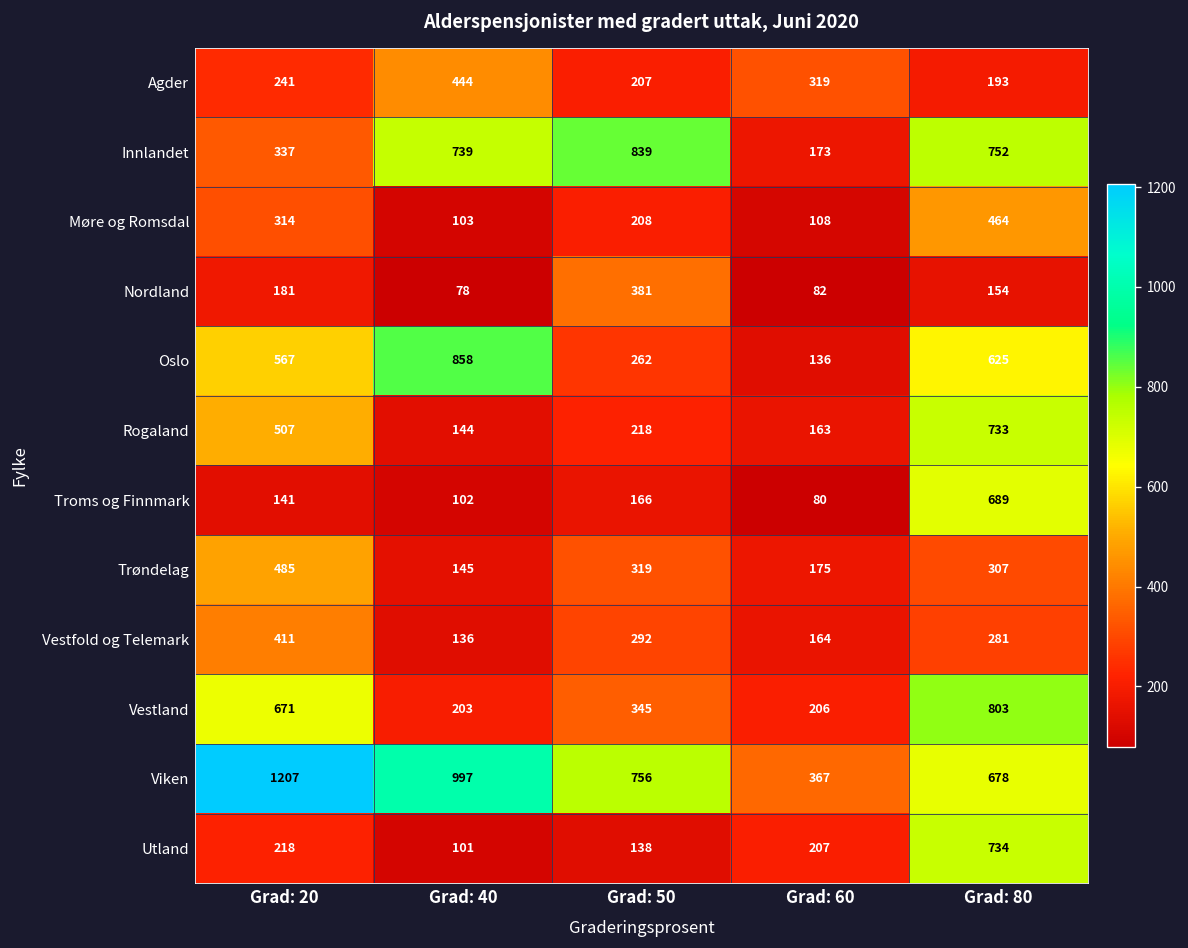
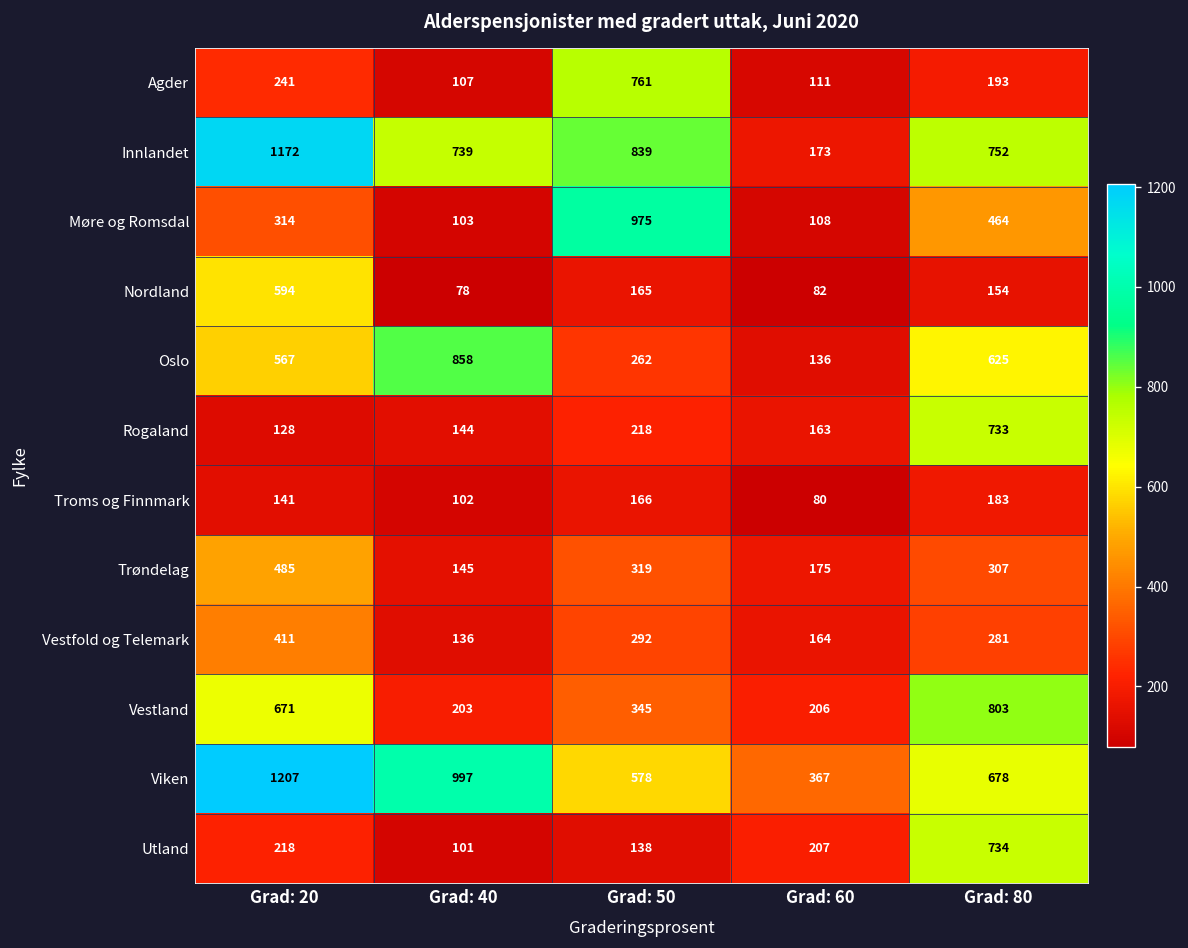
Agder, Grad: 40: 444 -> 107
Agder, Grad: 50: 207 -> 761
Agder, Grad: 60: 319 -> 111
Innlandet, Grad: 20: 337 -> 1172
Møre og Romsdal, Grad: 50: 208 -> 975
Nordland, Grad: 20: 181 -> 594
Nordland, Grad: 50: 381 -> 165
Rogaland, Grad: 20: 507 -> 128
Troms og Finnmark, Grad: 80: 689 -> 183
Viken, Grad: 50: 756 -> 578
